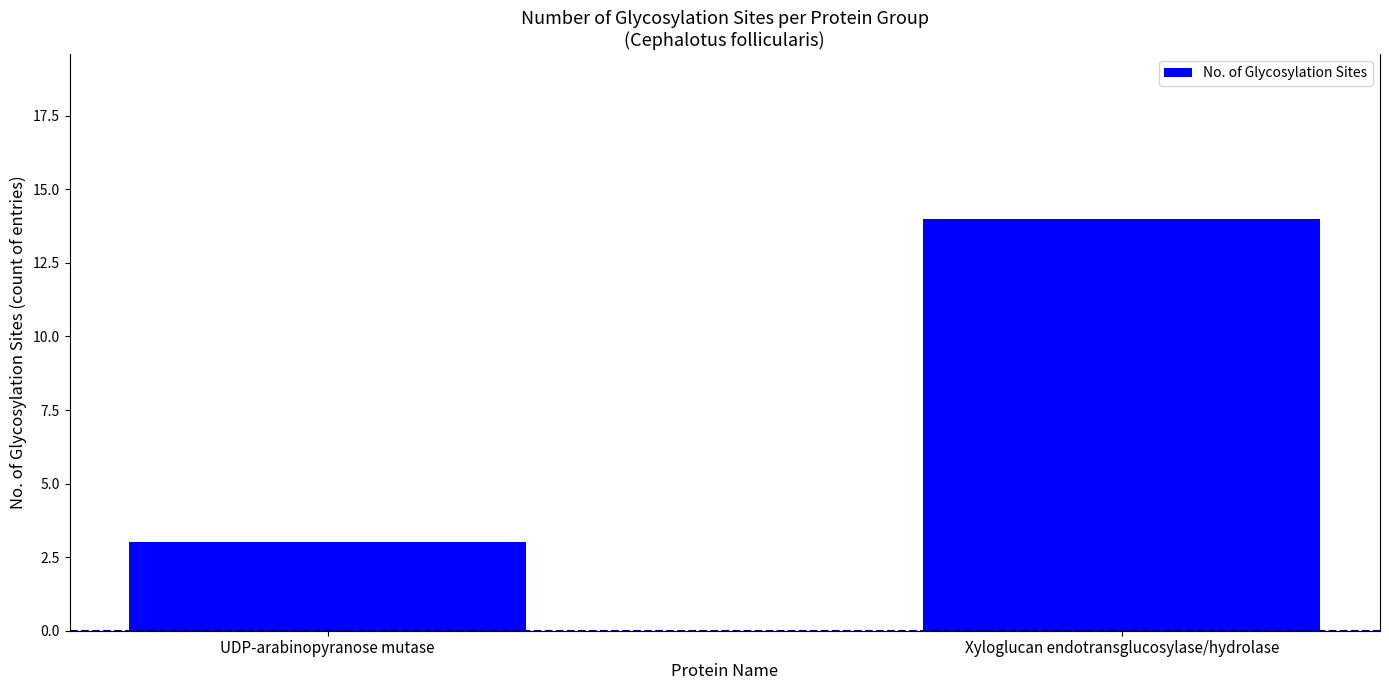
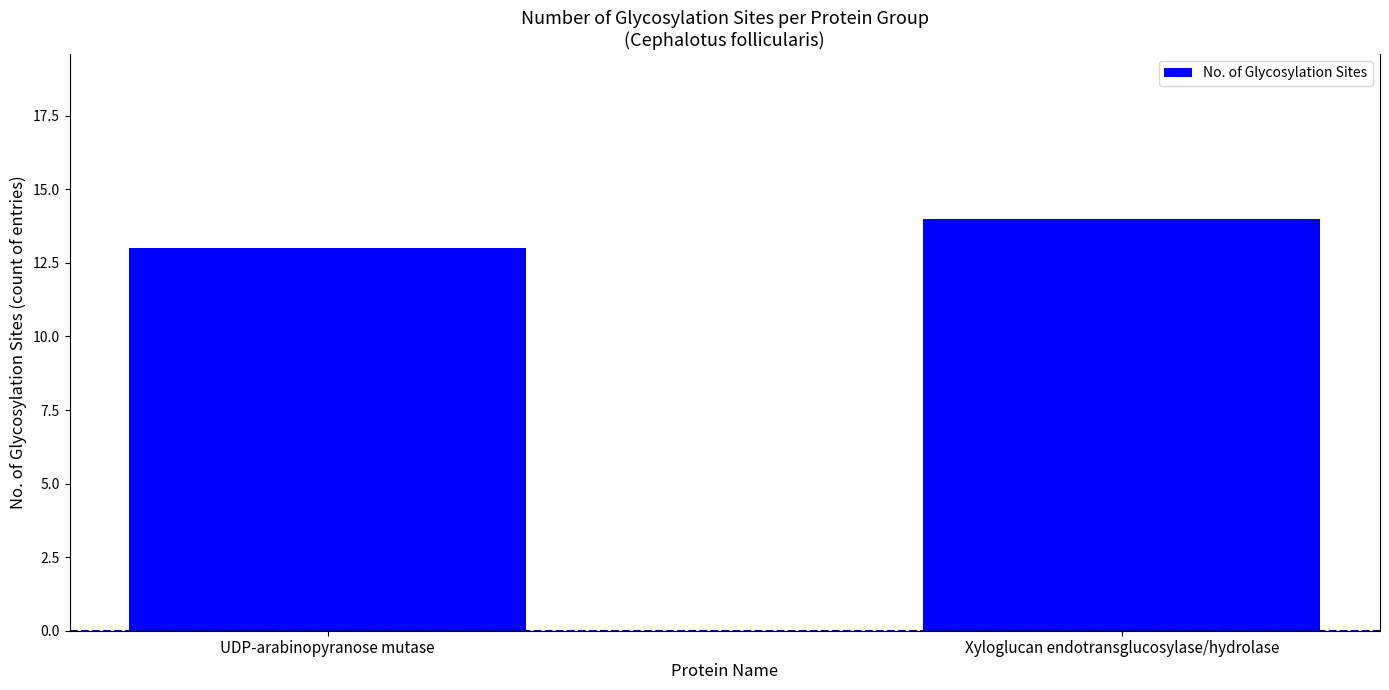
UDP-arabinopyranose mutase: 3 -> 13
